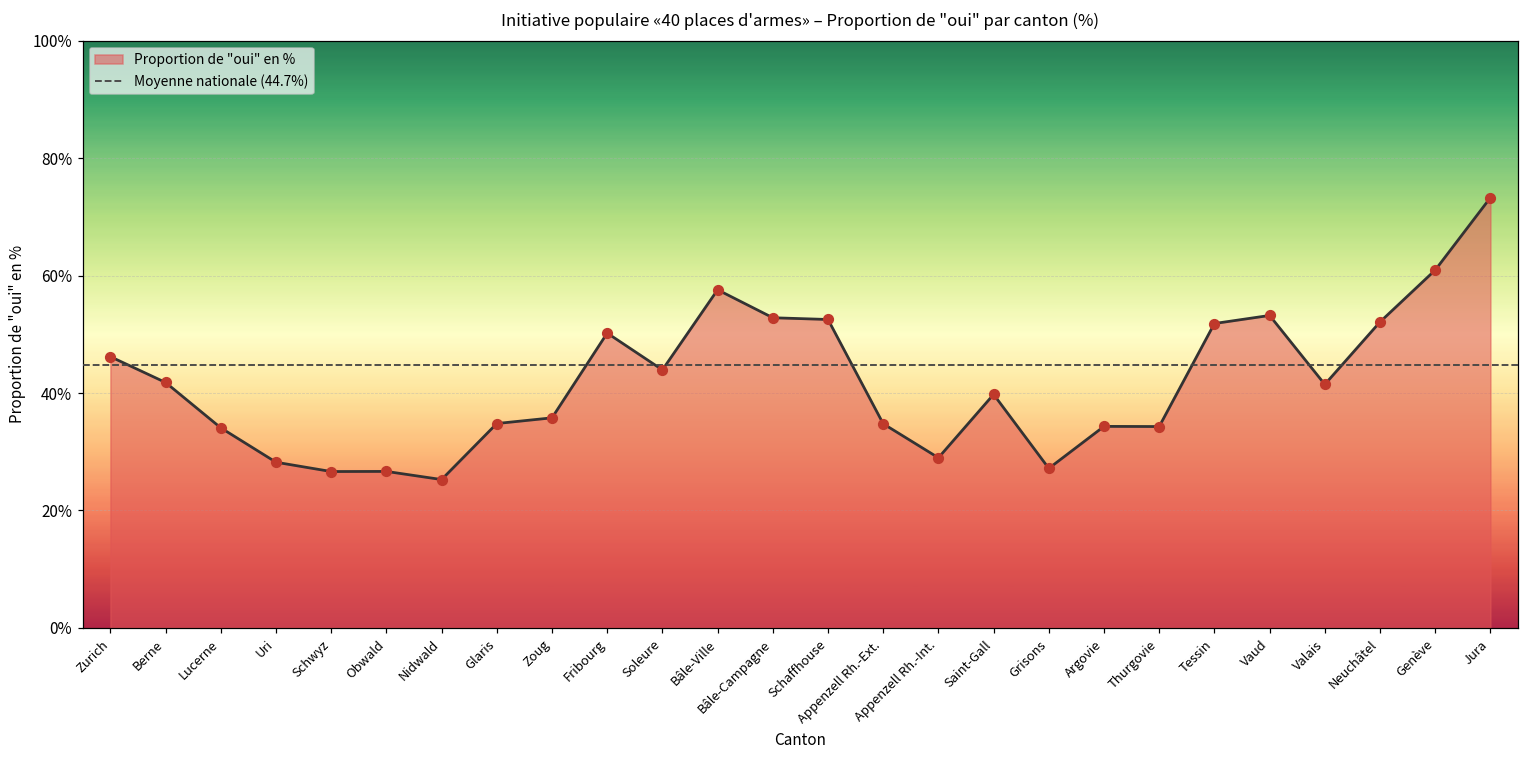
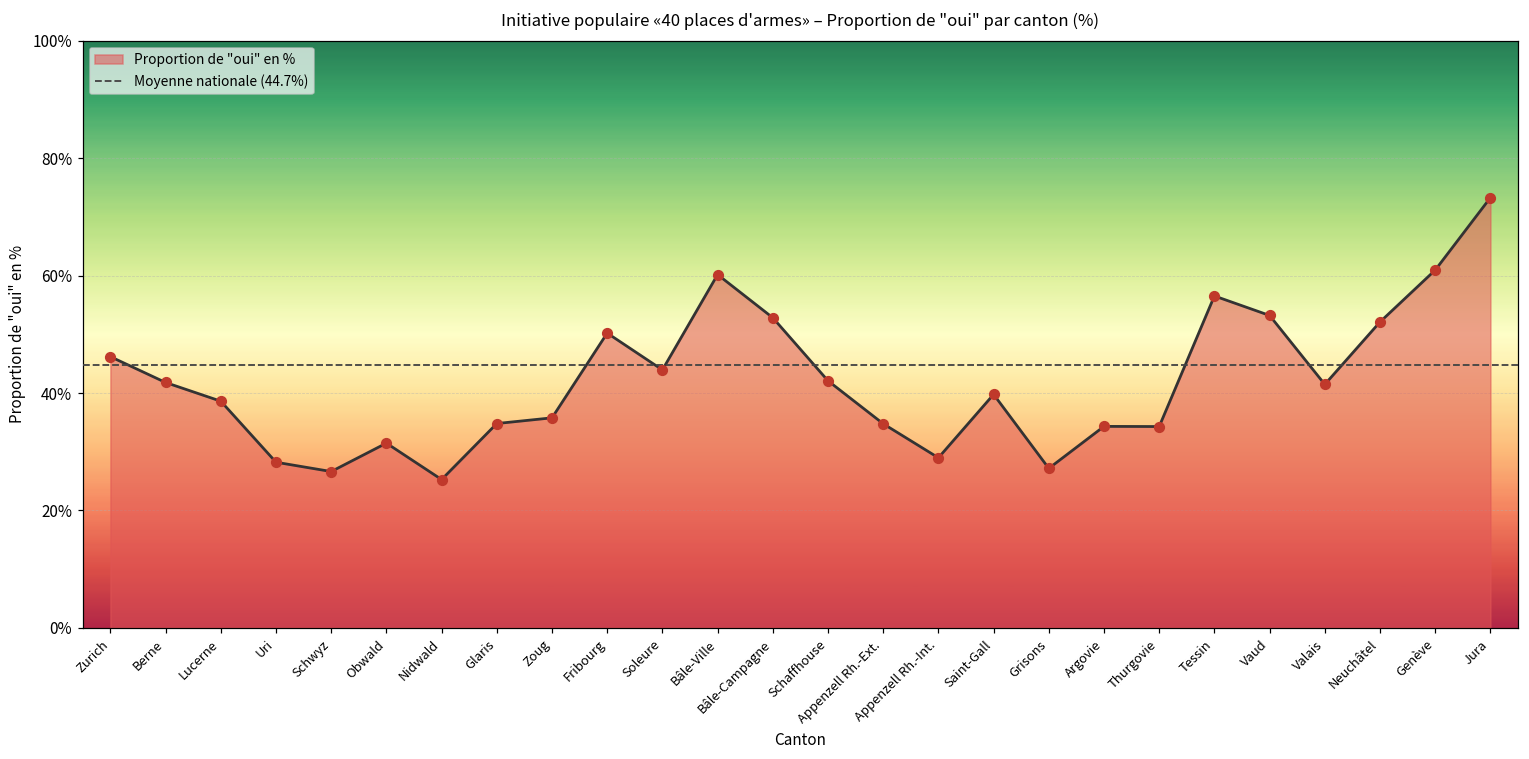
Lucerne: 34% -> 39%
Obwald: 27% -> 31%
Bâle-Ville: 58% -> 60%
Schaffhouse: 53% -> 42%
Tessin: 52% -> 57%
